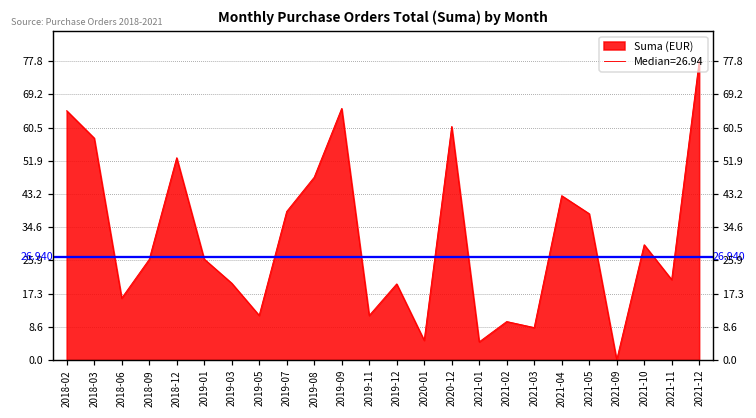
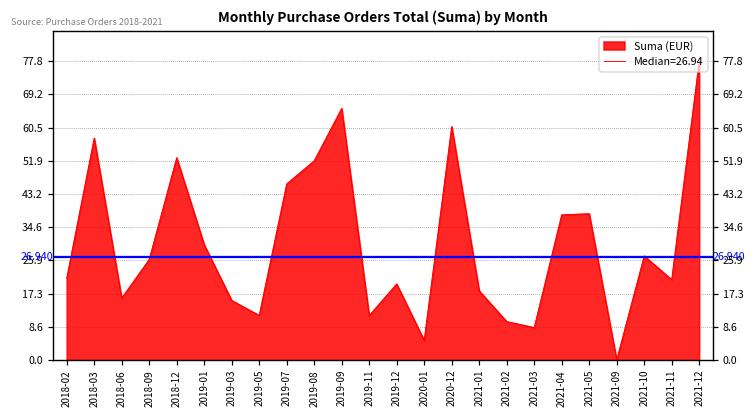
2018-02: 65 -> 21
2019-01: 26 -> 30
2019-03: 20 -> 16
2019-07: 39 -> 46
2019-08: 48 -> 52
2021-01: 5 -> 18
2021-04: 43 -> 38
2021-10: 30 -> 27
